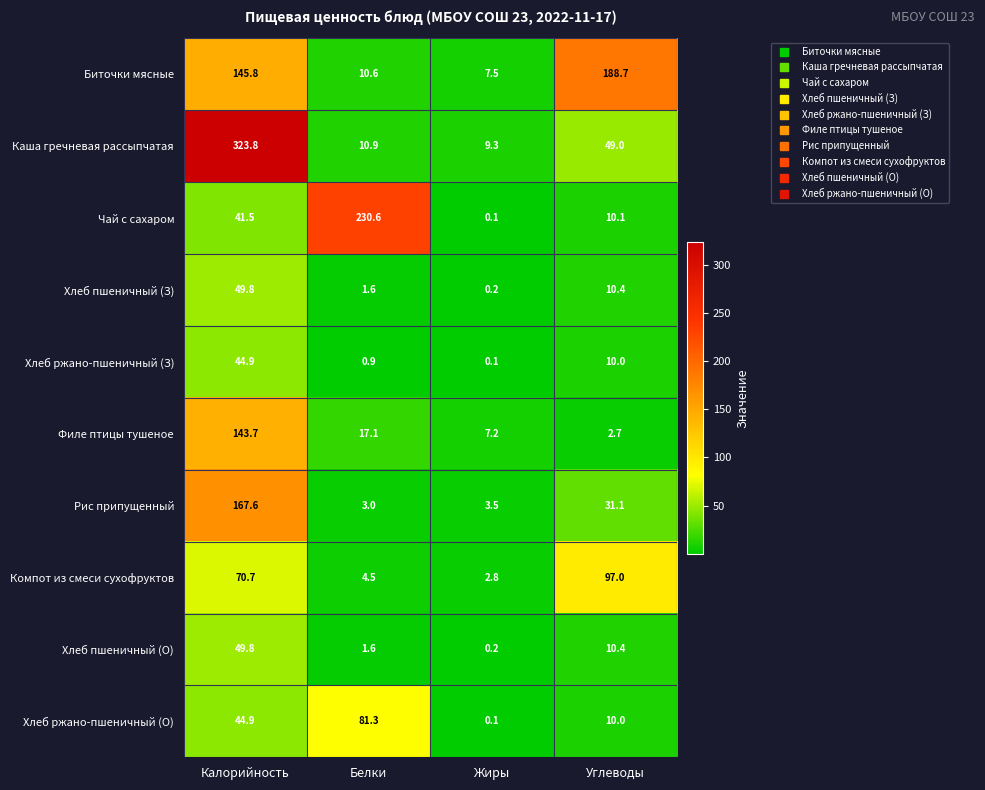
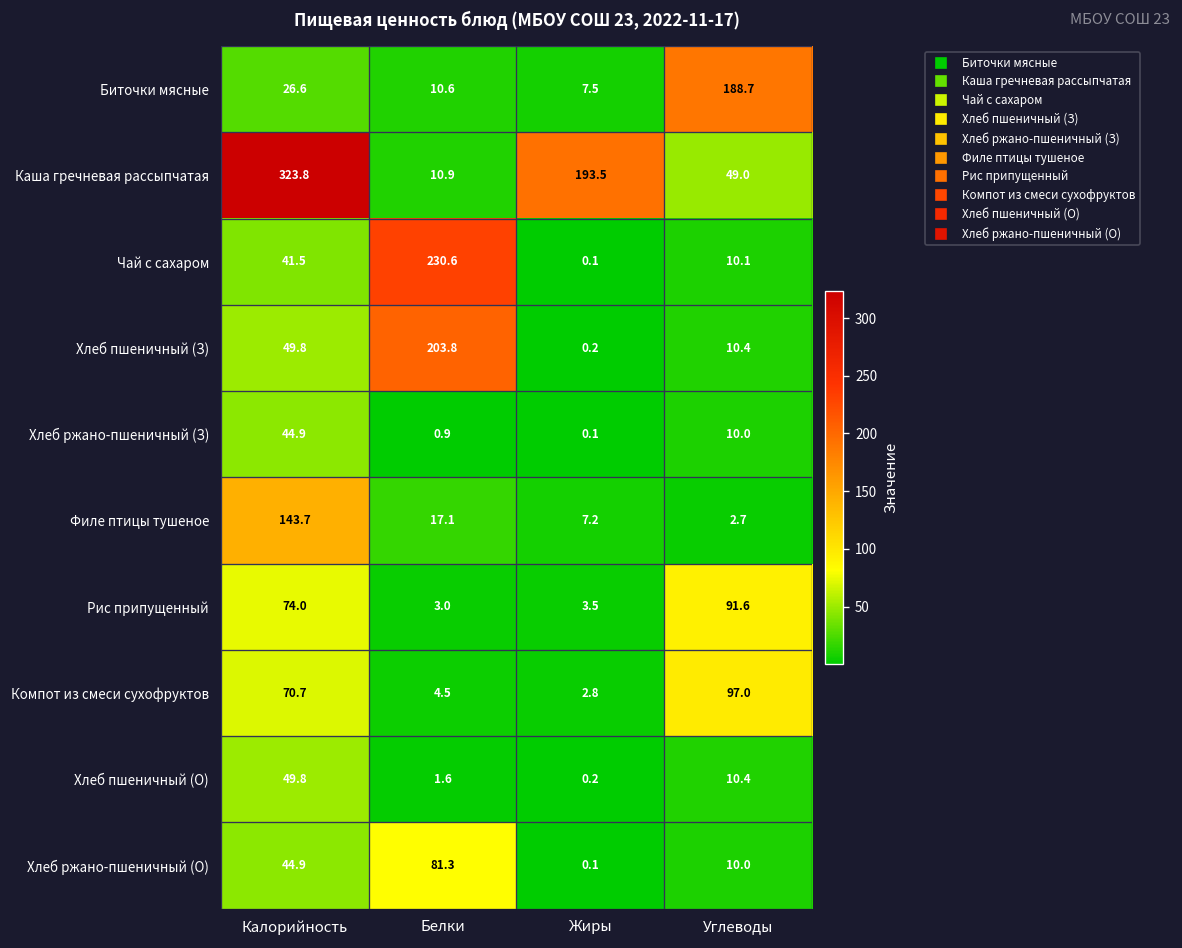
Биточки мясные, Калорийность: 145.8 -> 26.6
Каша гречневая рассыпчатая, Жиры: 9.3 -> 193.5
Хлеб пшеничный (З), Белки: 1.6 -> 203.8
Рис припущенный, Калорийность: 167.6 -> 74.0
Рис припущенный, Углеводы: 31.1 -> 91.6
